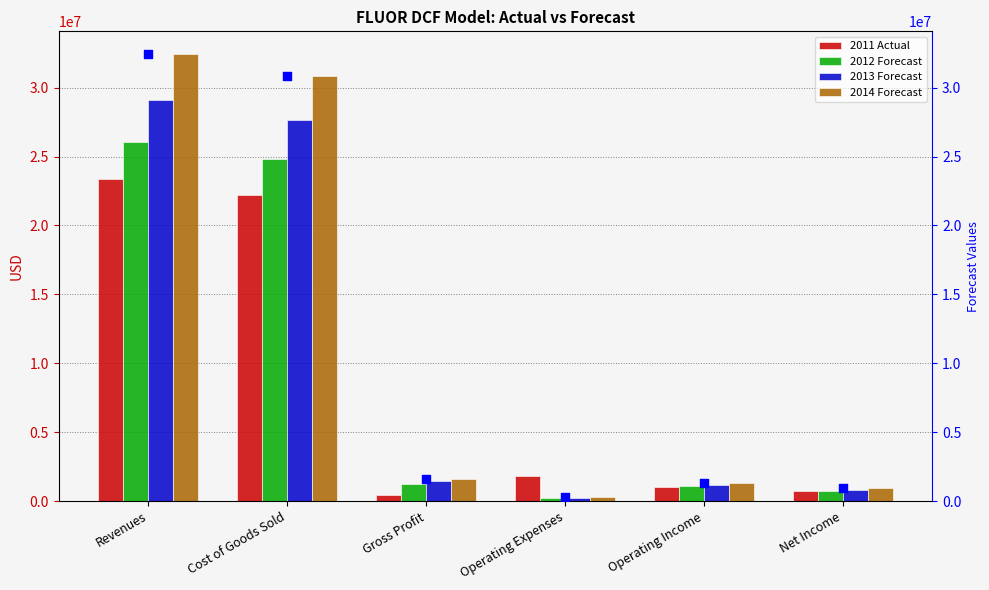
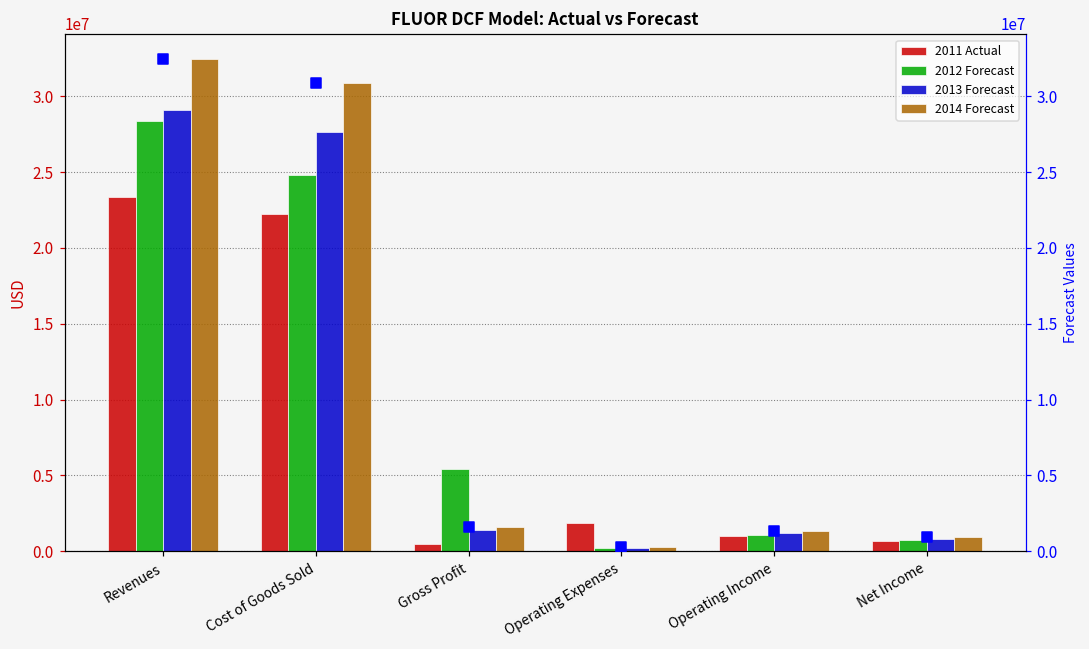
2012 Forecast, Revenues: 26100000 -> 28400000
2012 Forecast, Gross Profit: 1300000 -> 5400000
